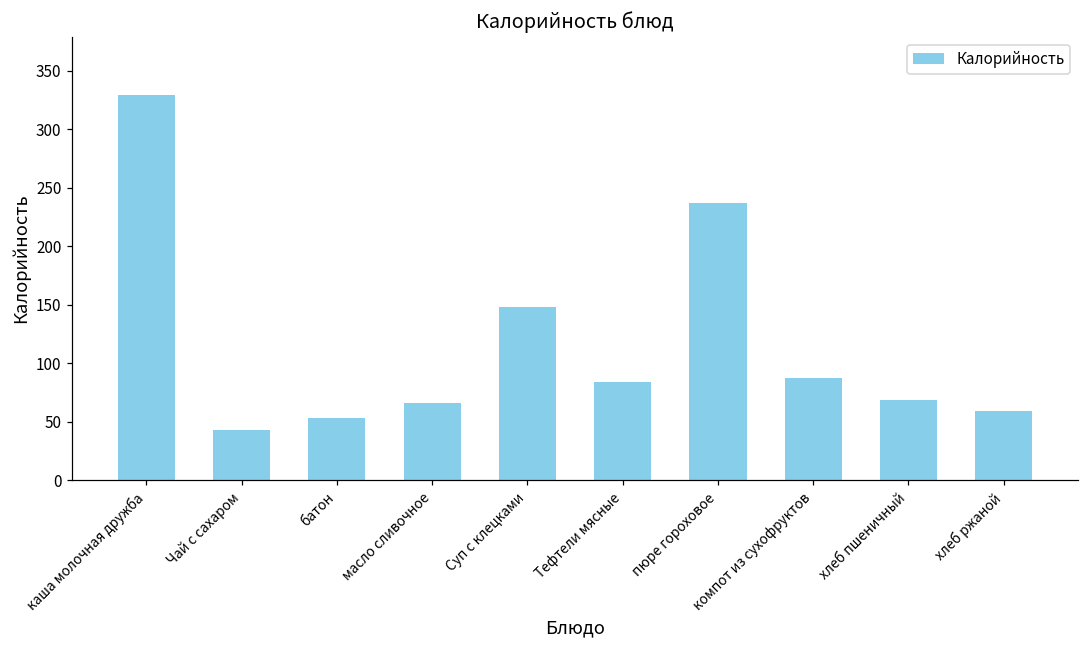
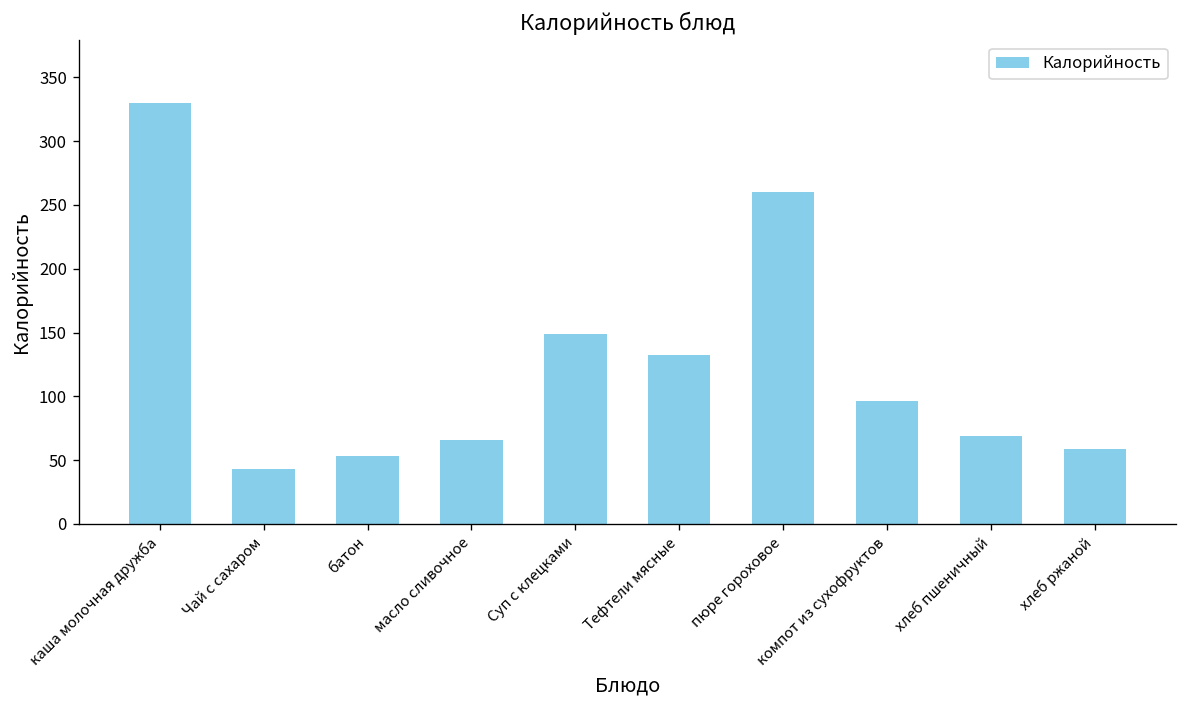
Тефтели мясные: 84 -> 133
пюре гороховое: 237 -> 261
компот из сухофруктов: 88 -> 96
